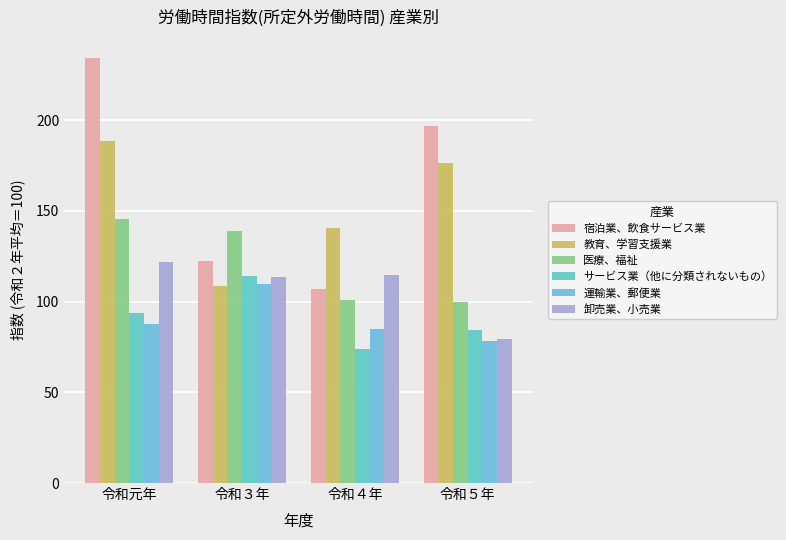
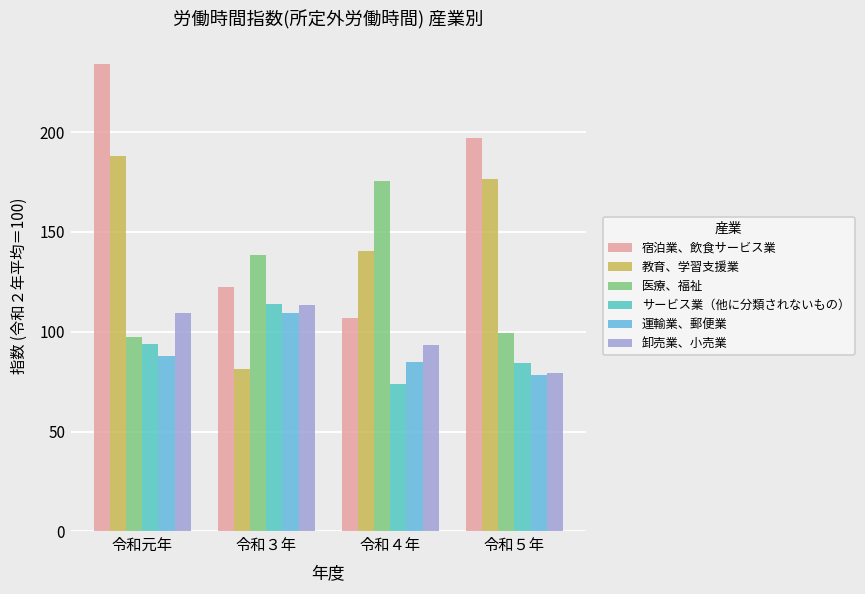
医療、福祉, 令和元年: 146 -> 97
卸売業、小売業, 令和元年: 122 -> 109
教育、学習支援業, 令和３年: 109 -> 81
医療、福祉, 令和４年: 101 -> 175
卸売業、小売業, 令和４年: 115 -> 93
